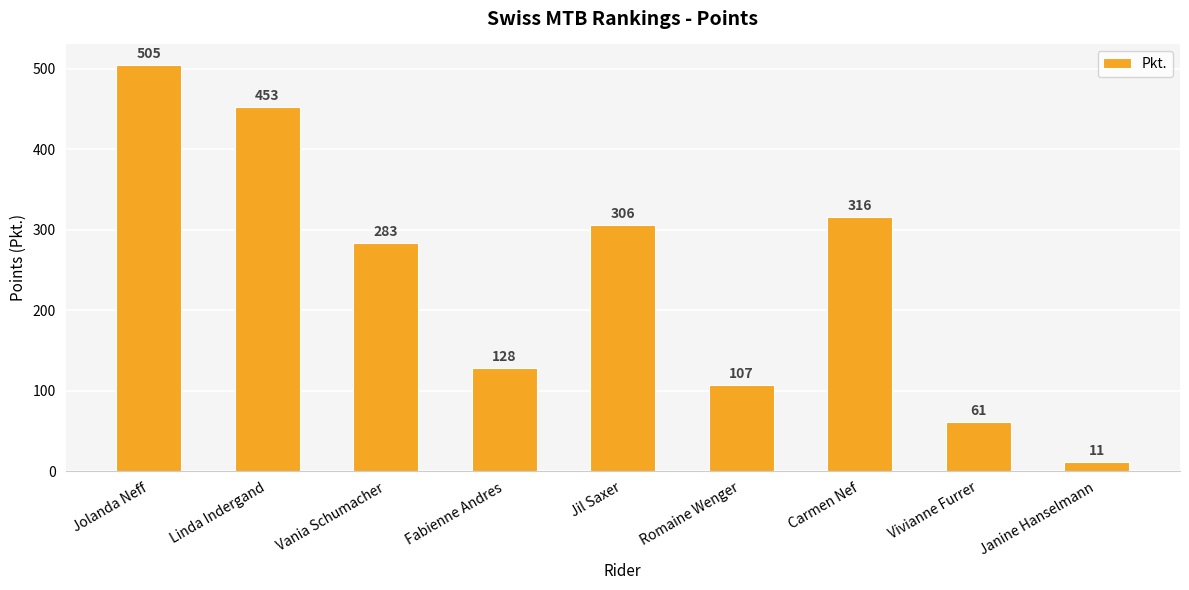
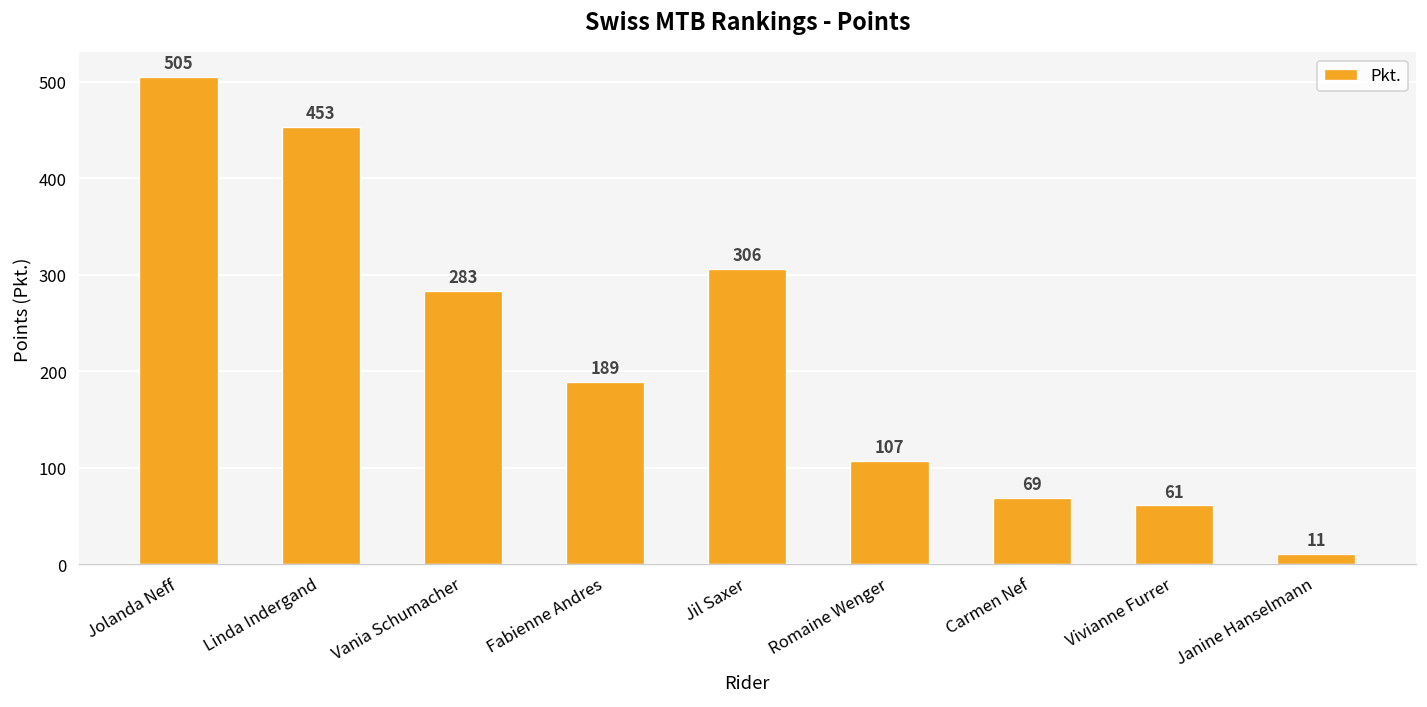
Fabienne Andres: 128 -> 189
Carmen Nef: 316 -> 69
